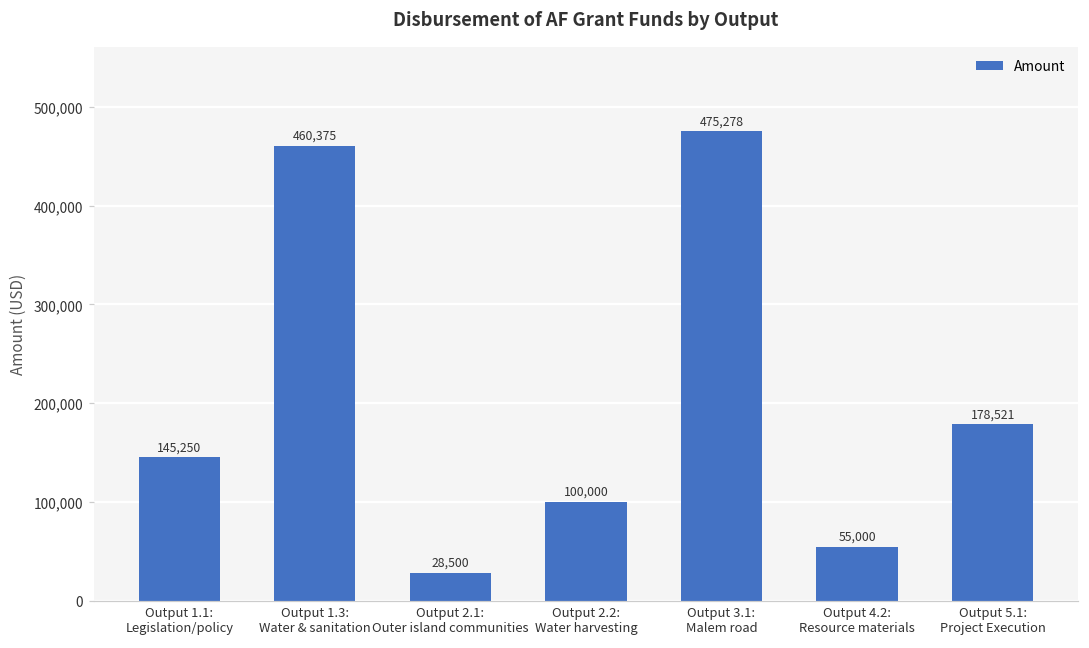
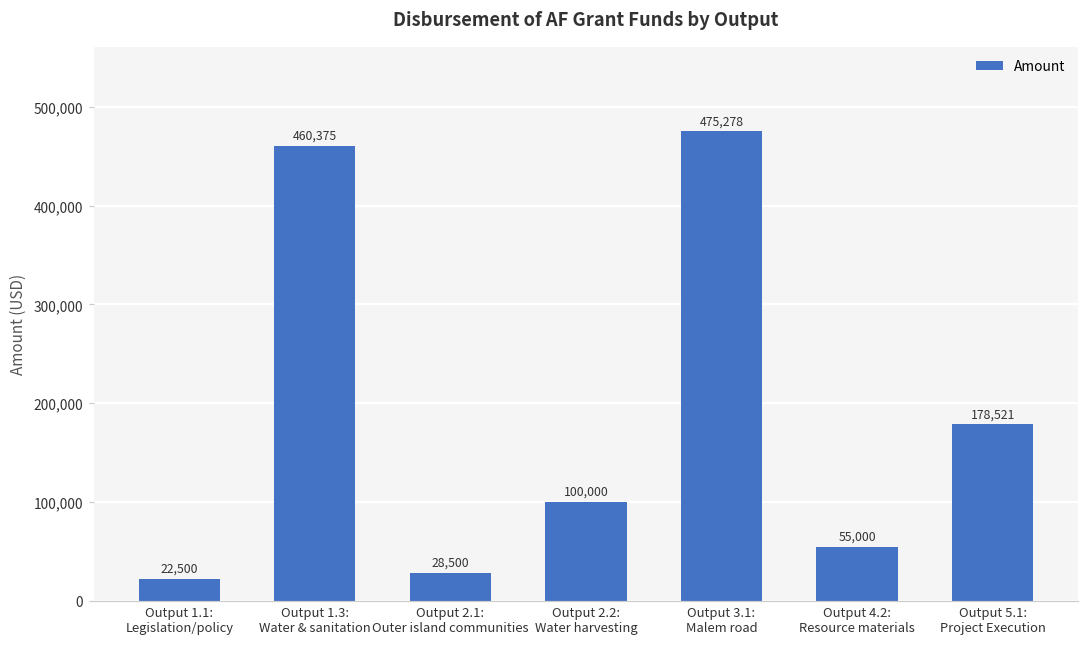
Output 1.1: Legislation/policy: 145,250 -> 22,500
